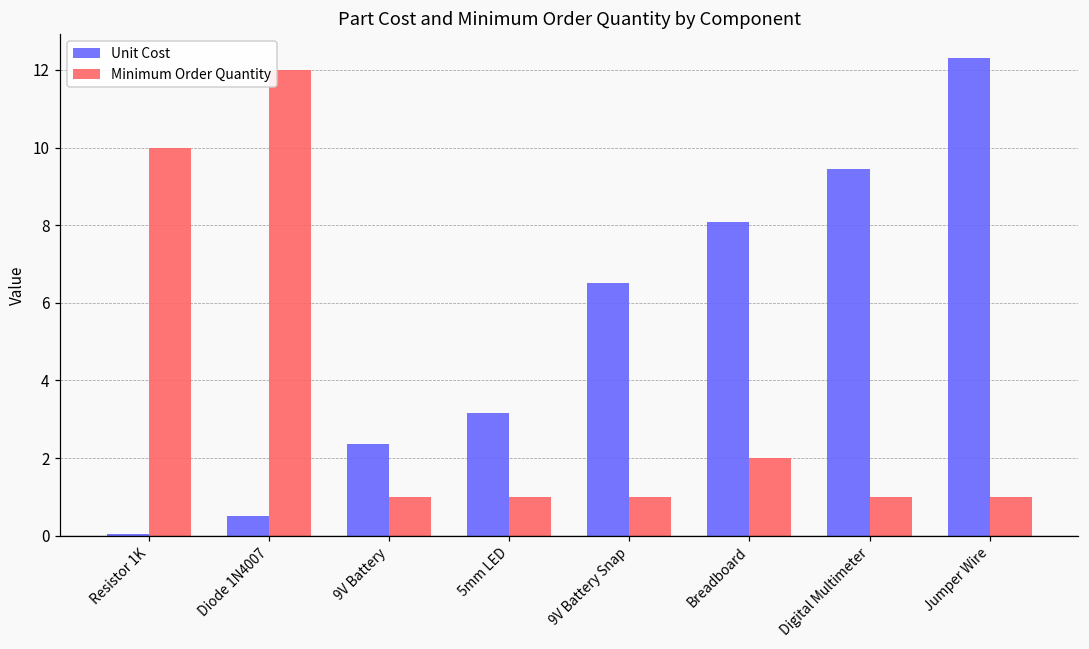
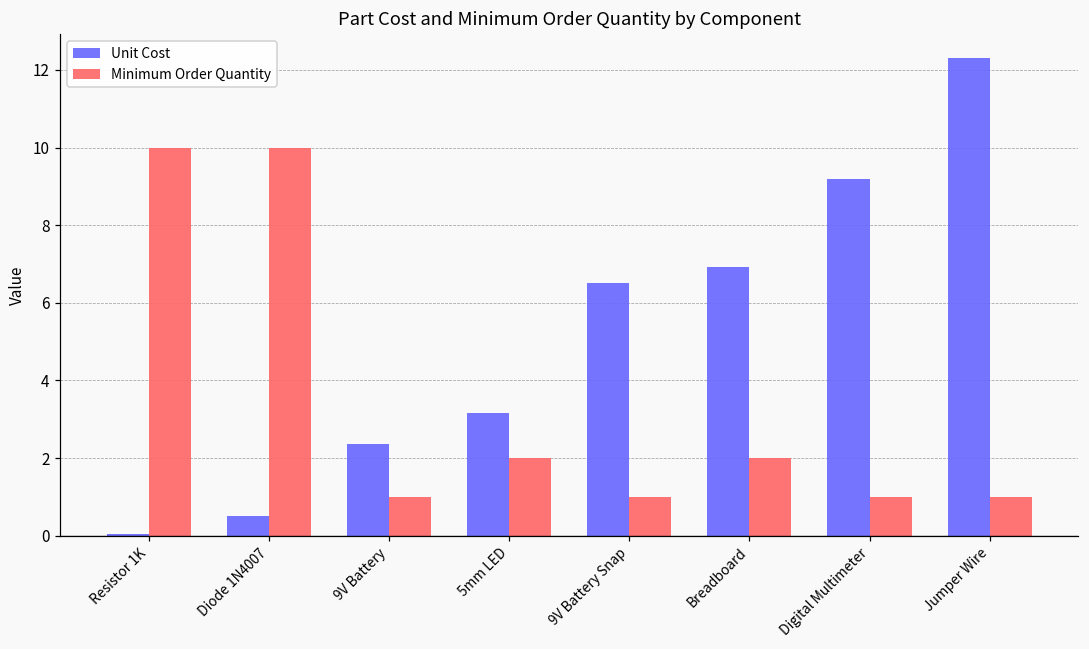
Minimum Order Quantity, Diode 1N4007: 12 -> 10
Minimum Order Quantity, 5mm LED: 1 -> 2
Unit Cost, Breadboard: 8.1 -> 6.9
Unit Cost, Digital Multimeter: 9.5 -> 9.2
